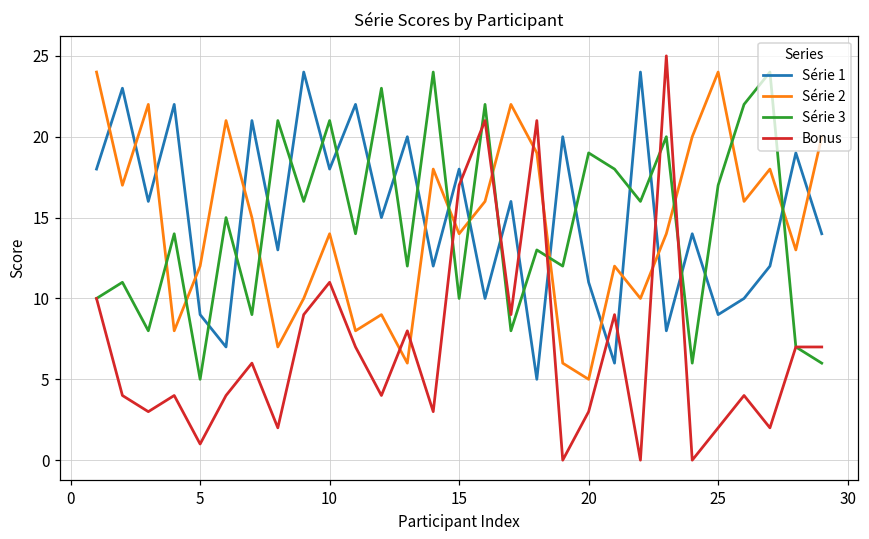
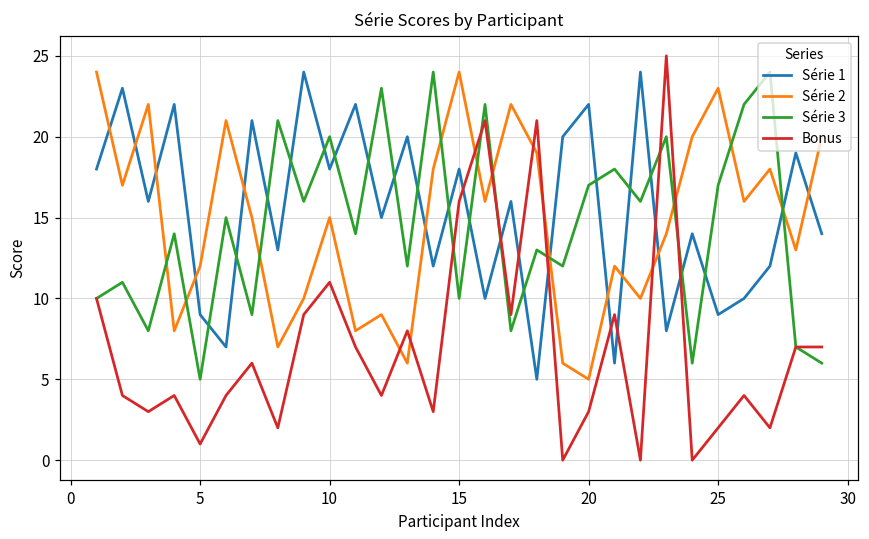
Série 2, 10: 14 -> 15
Série 3, 10: 21 -> 20
Série 2, 15: 14 -> 24
Bonus, 15: 17 -> 16
Série 1, 20: 11 -> 22
Série 3, 20: 19 -> 17
Série 2, 25: 24 -> 23
